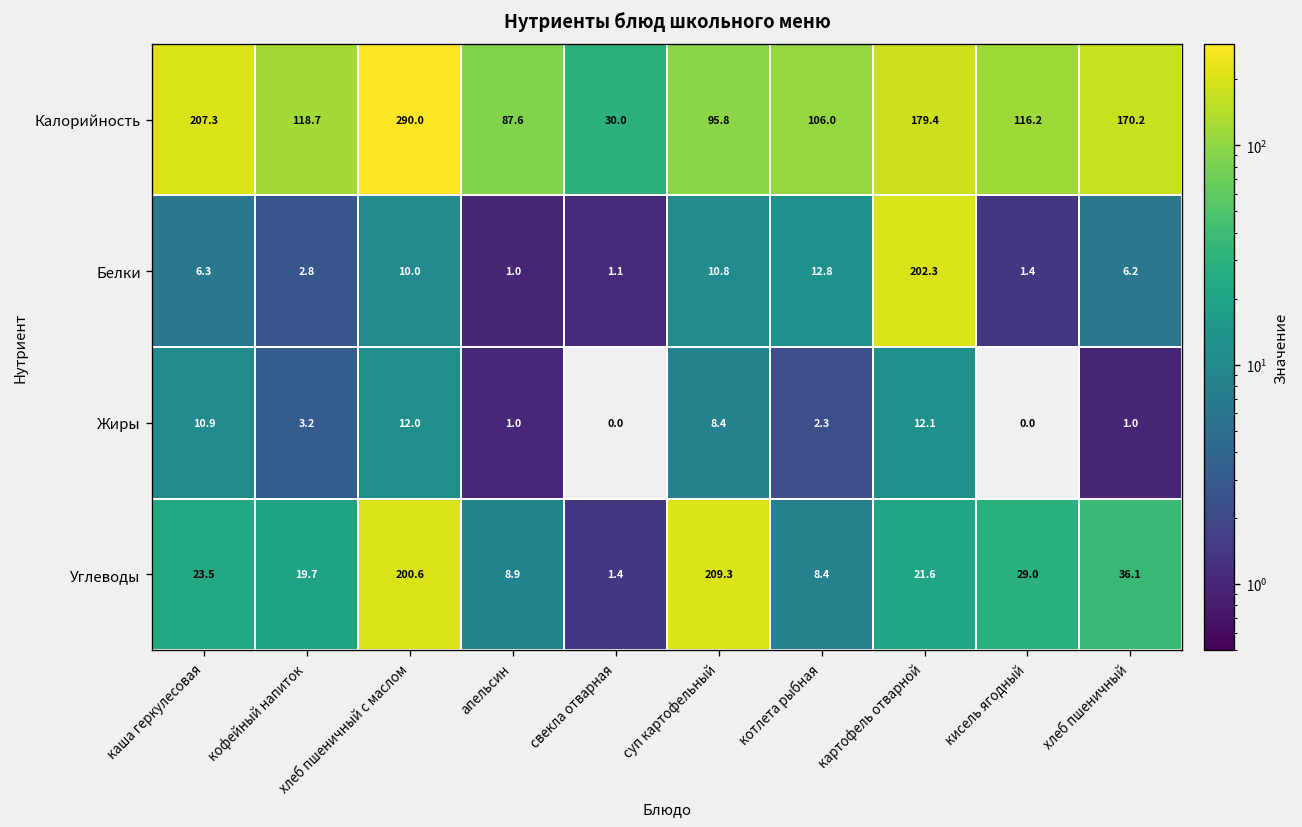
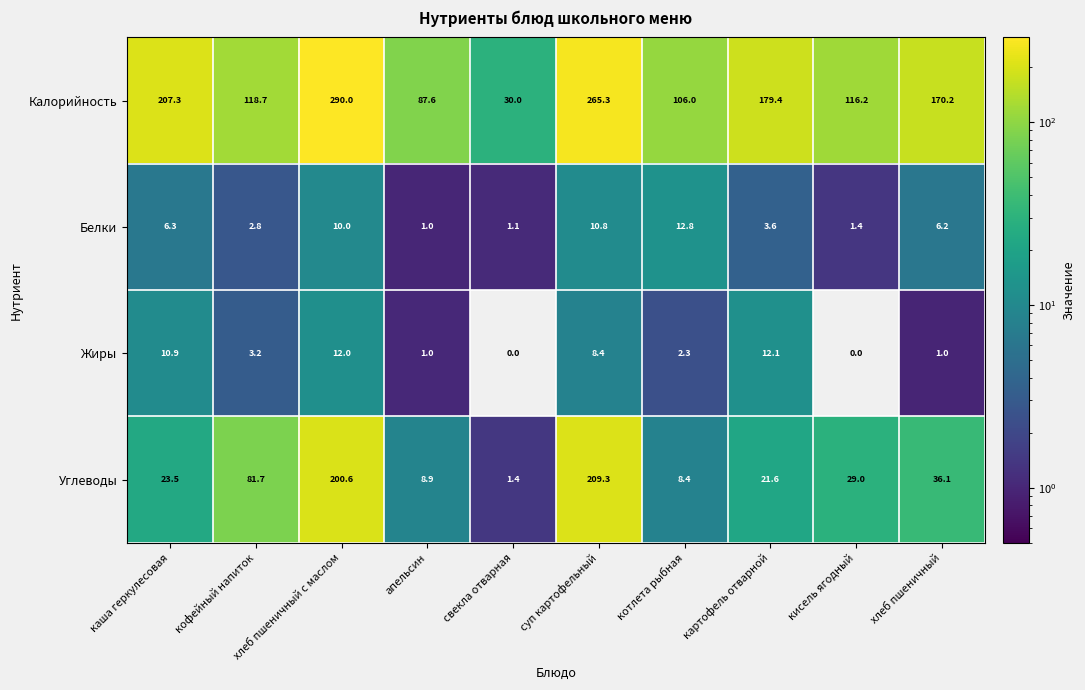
Калорийность, суп картофельный: 95.8 -> 265.3
Белки, картофель отварной: 202.3 -> 3.6
Углеводы, кофейный напиток: 19.7 -> 81.7
